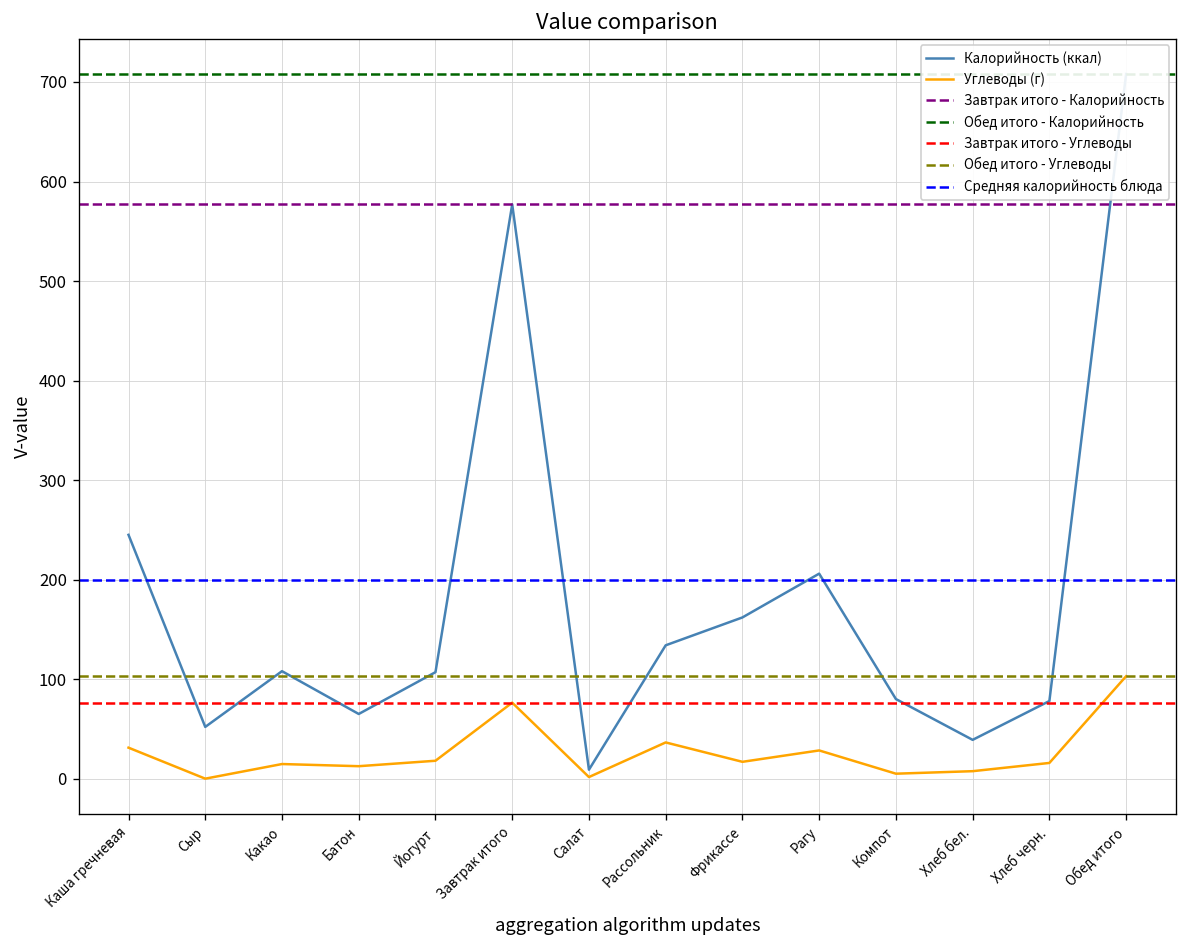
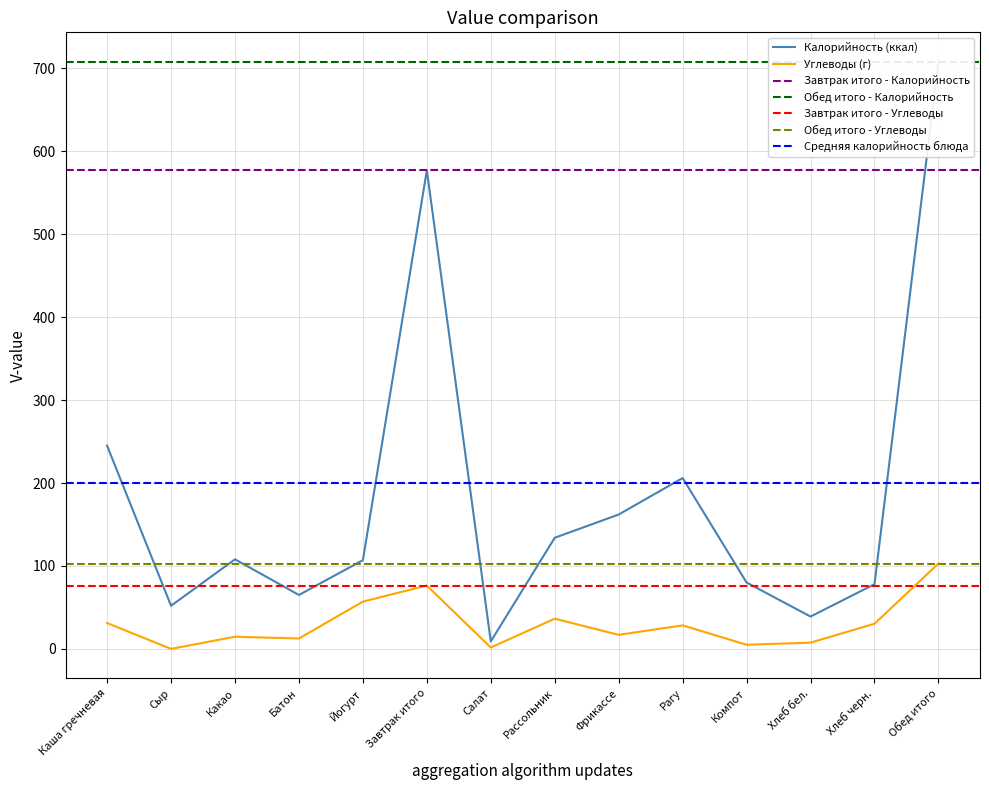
Углеводы (г), Йогурт: 20 -> 60
Углеводы (г), Хлеб черн.: 20 -> 30
